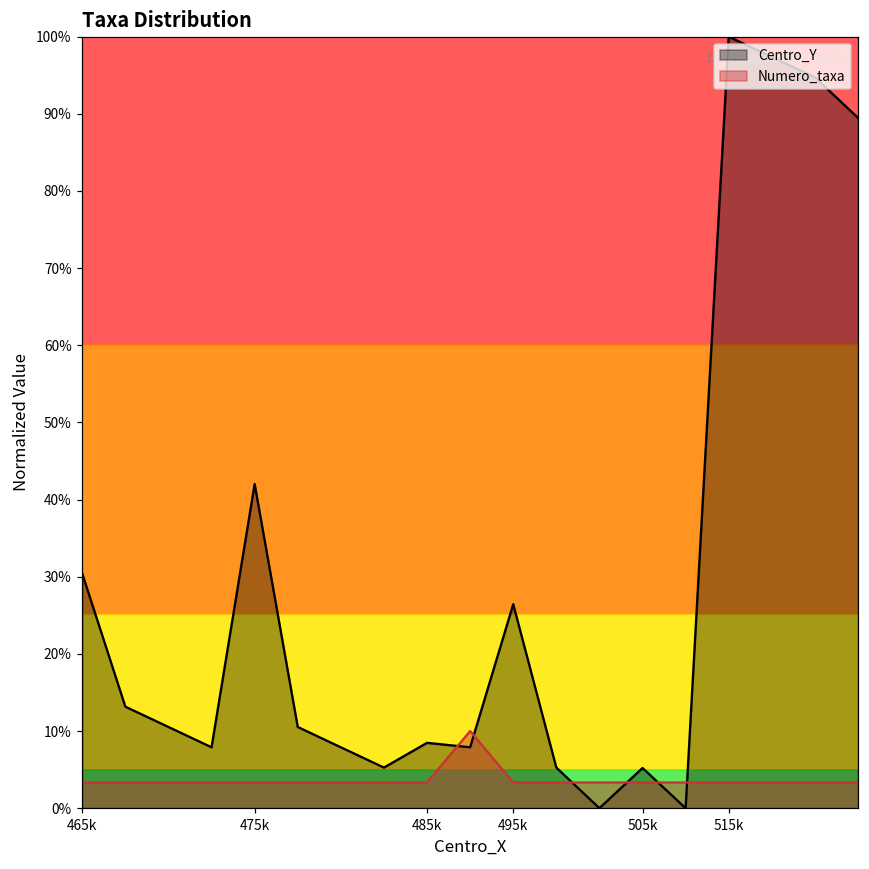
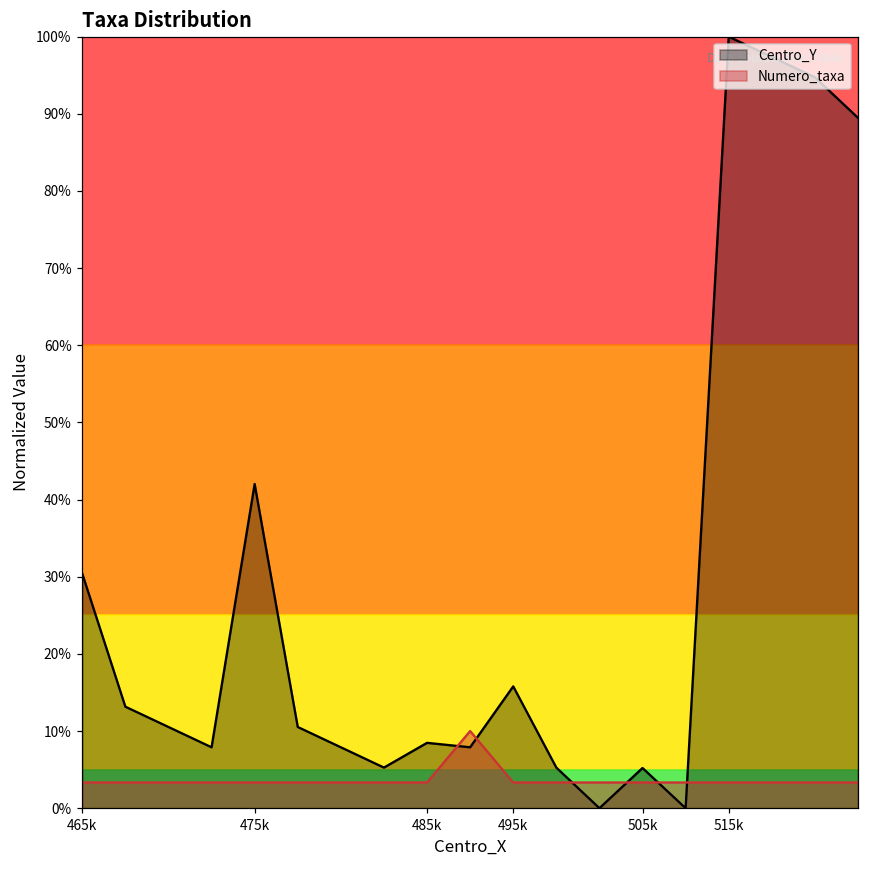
Centro_Y, 495k: 26% -> 16%
